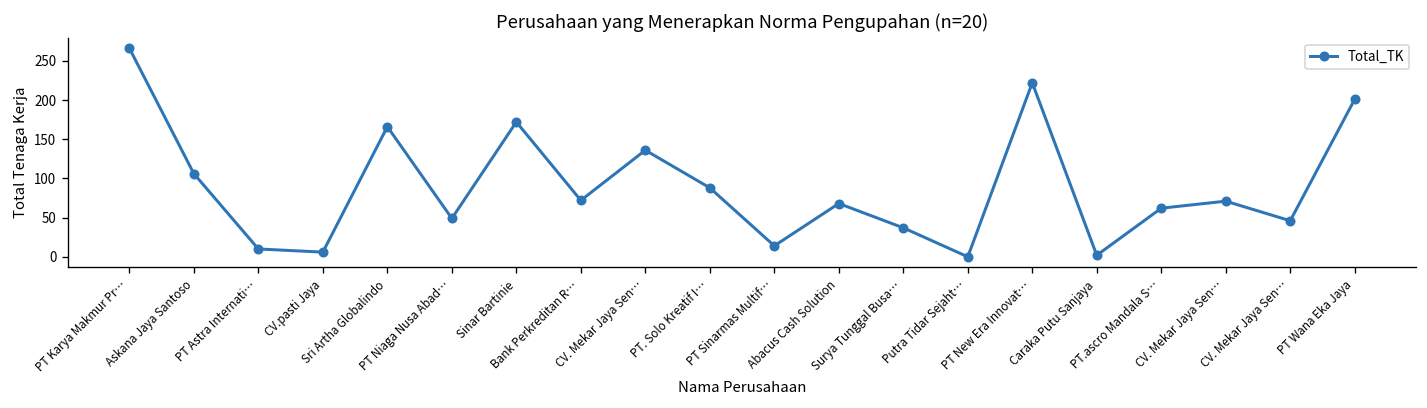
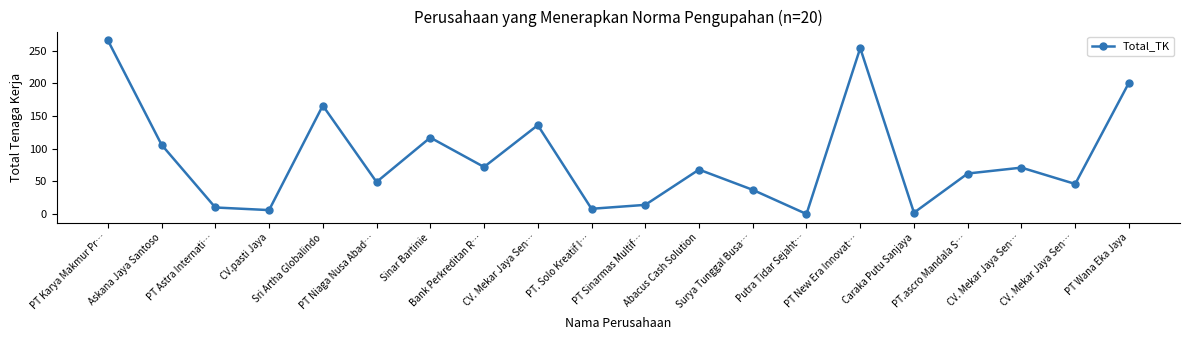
Sinar Bartinie: 170 -> 120
PT. Solo Kreatif I…: 90 -> 10
PT New Era Innovat…: 220 -> 250
